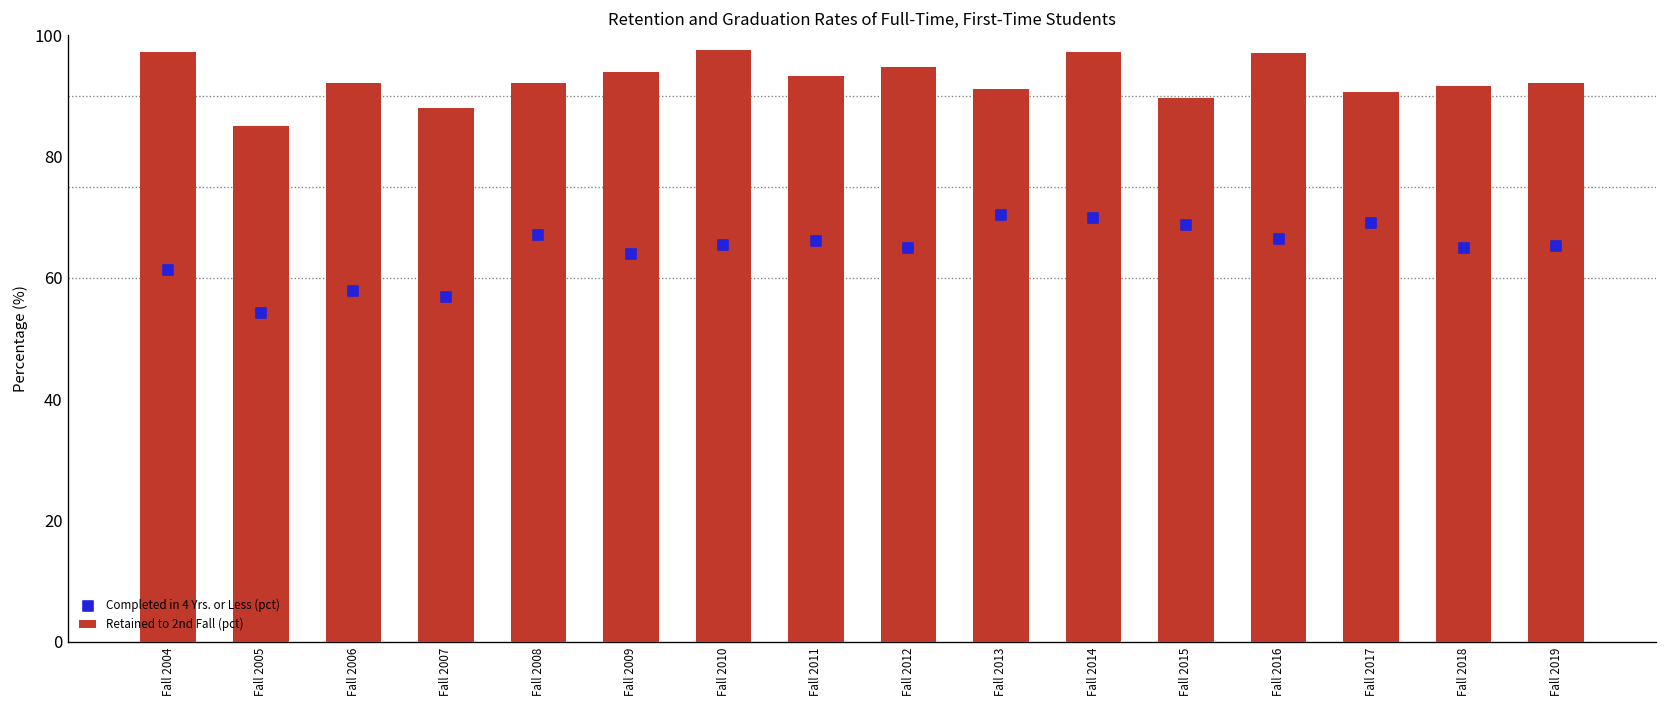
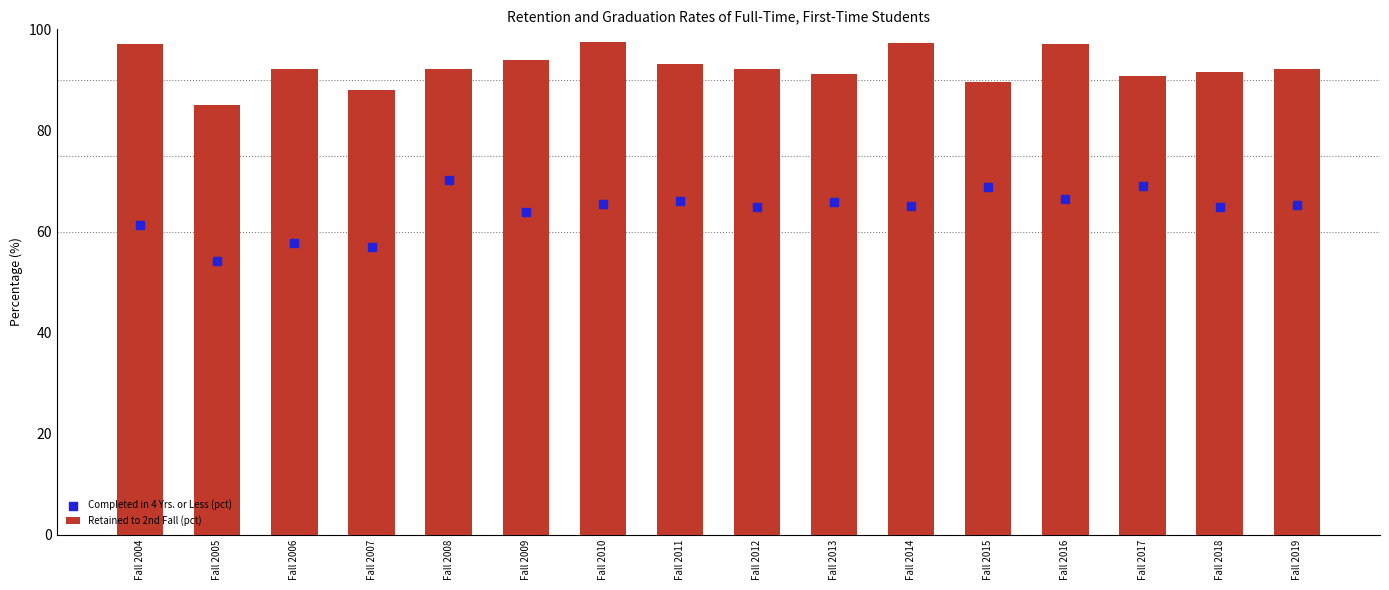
Completed in 4 Yrs. or Less (pct), Fall 2008: 67 -> 70
Retained to 2nd Fall (pct), Fall 2012: 95 -> 92
Completed in 4 Yrs. or Less (pct), Fall 2013: 70 -> 66
Completed in 4 Yrs. or Less (pct), Fall 2014: 70 -> 65
